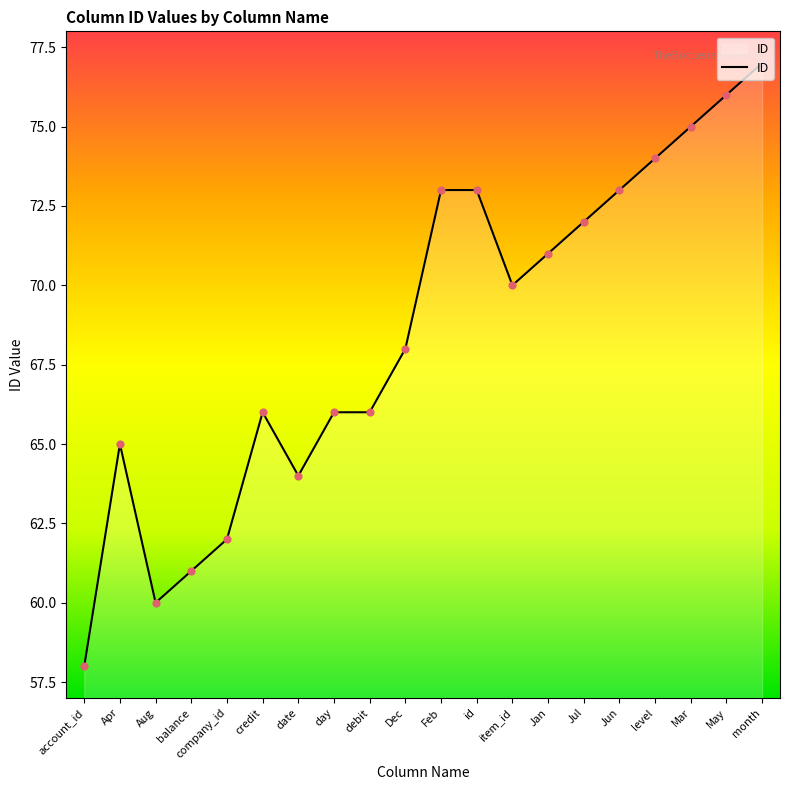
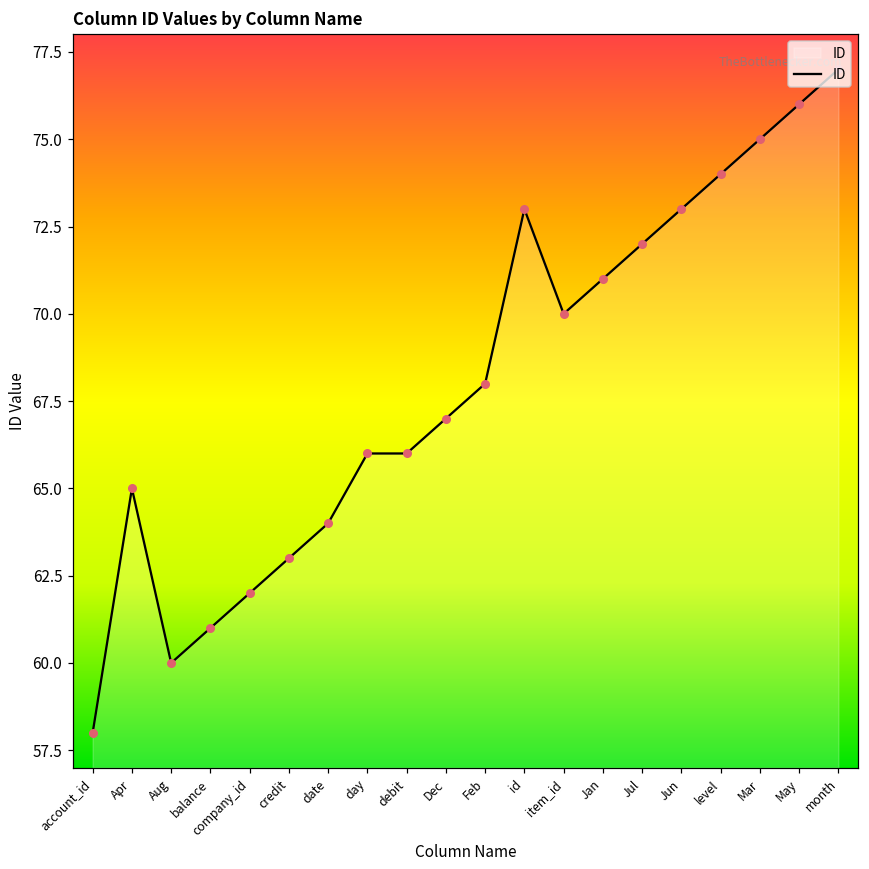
credit: 66 -> 63
Dec: 68 -> 67
Feb: 73 -> 68
